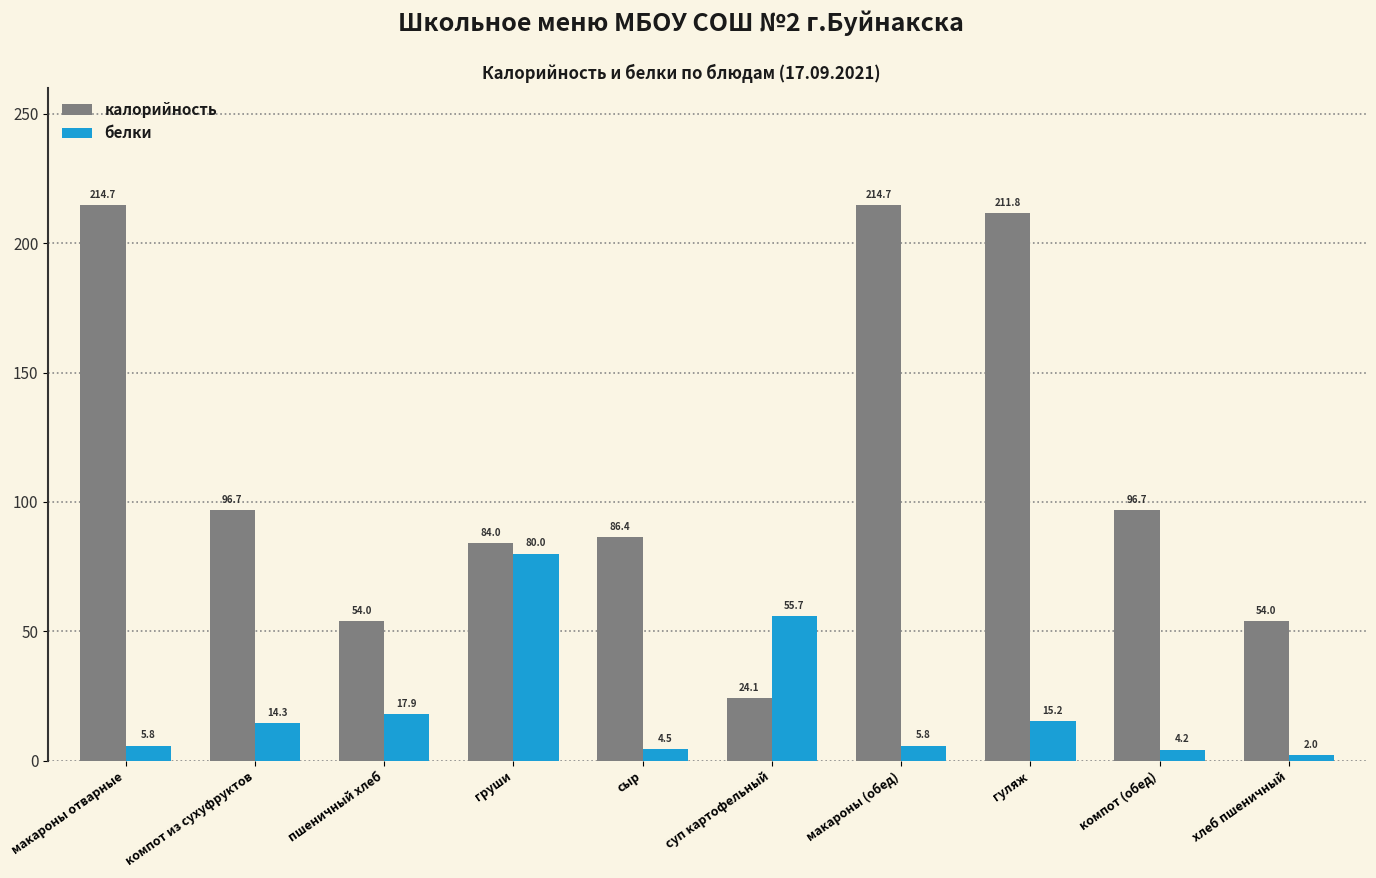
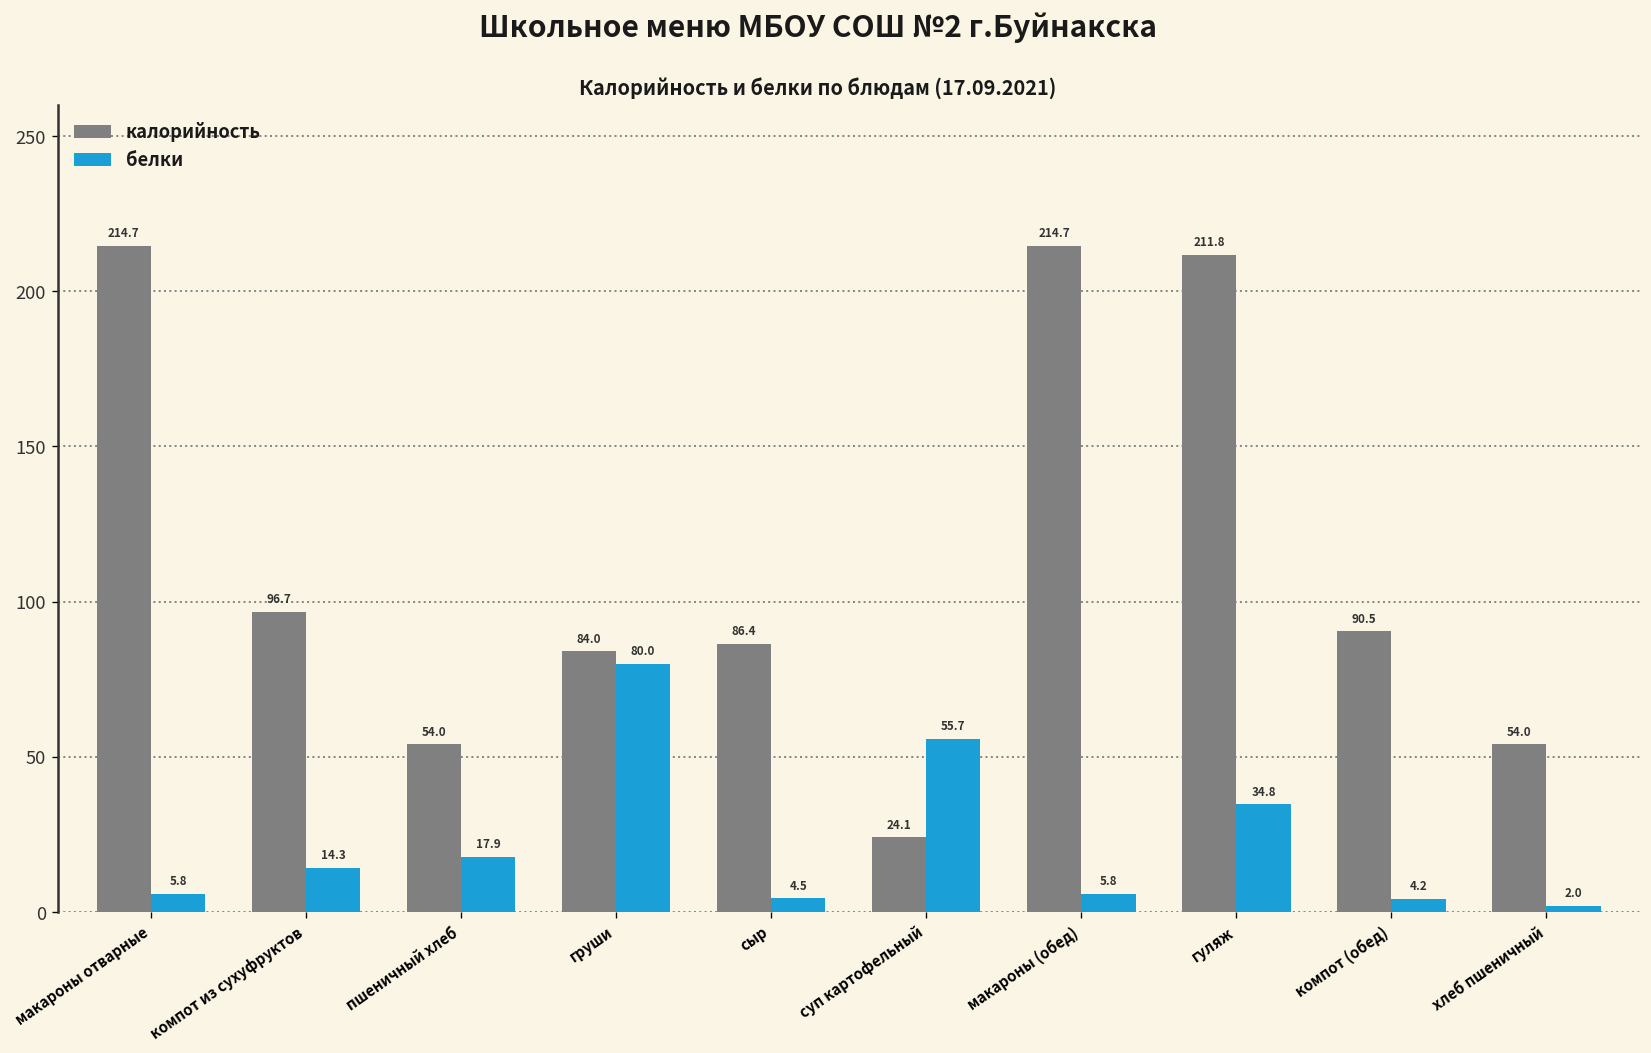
белки, гуляж: 15.2 -> 34.8
калорийность, компот (обед): 96.7 -> 90.5
